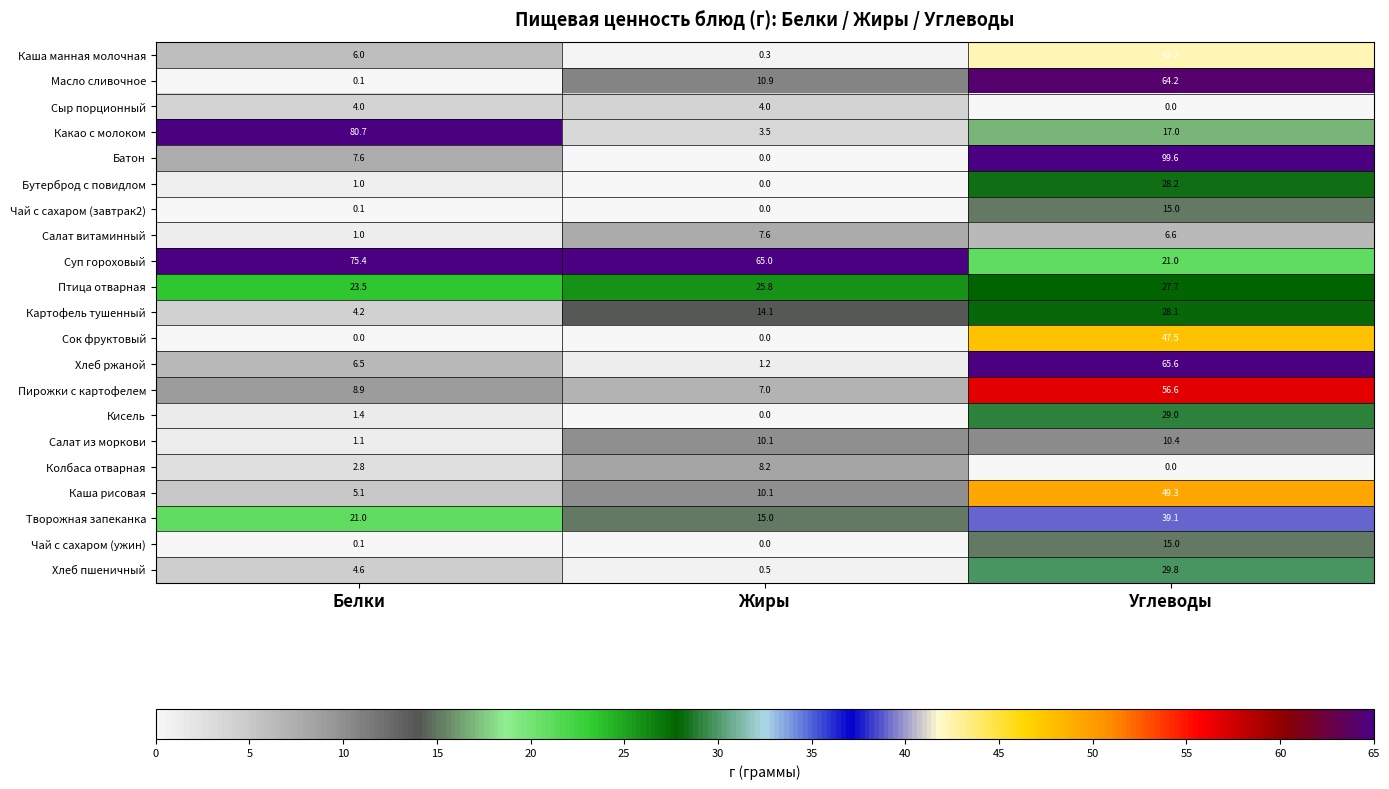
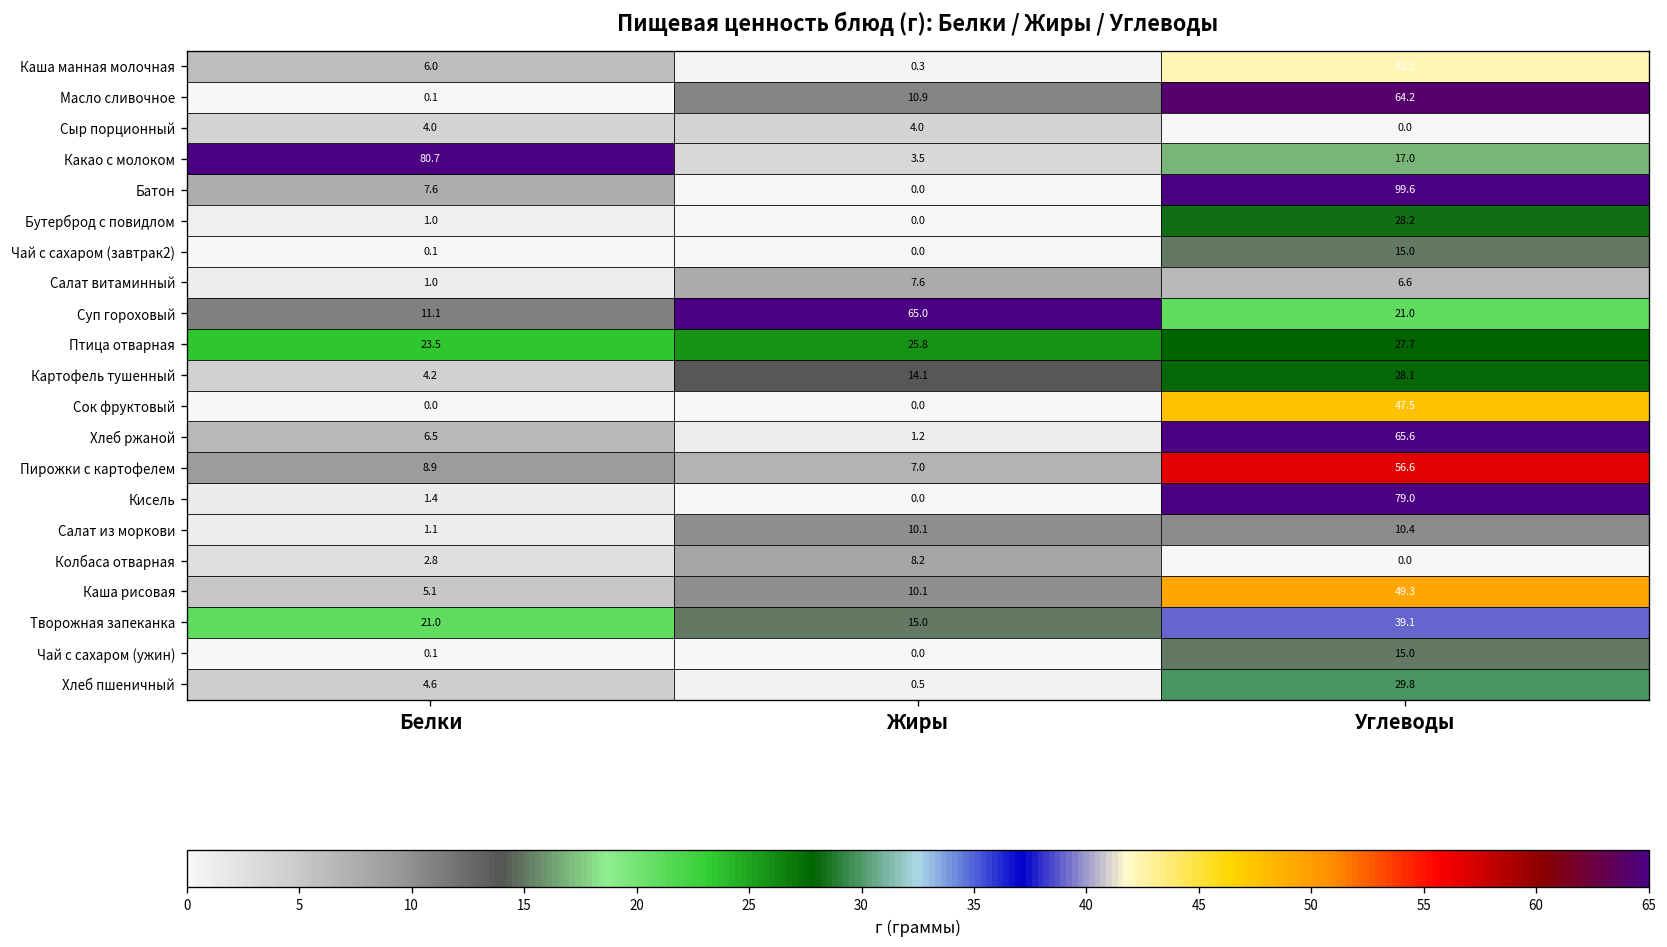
Суп гороховый, Белки: 75.4 -> 11.1
Кисель, Углеводы: 29.0 -> 79.0
